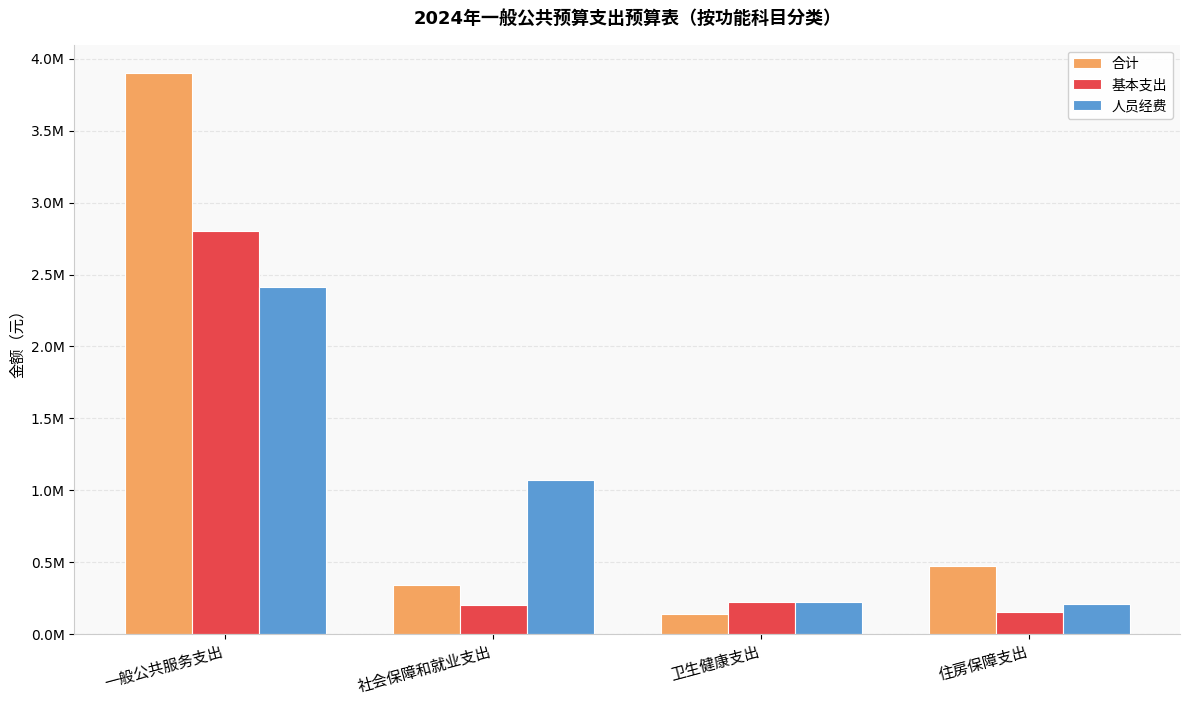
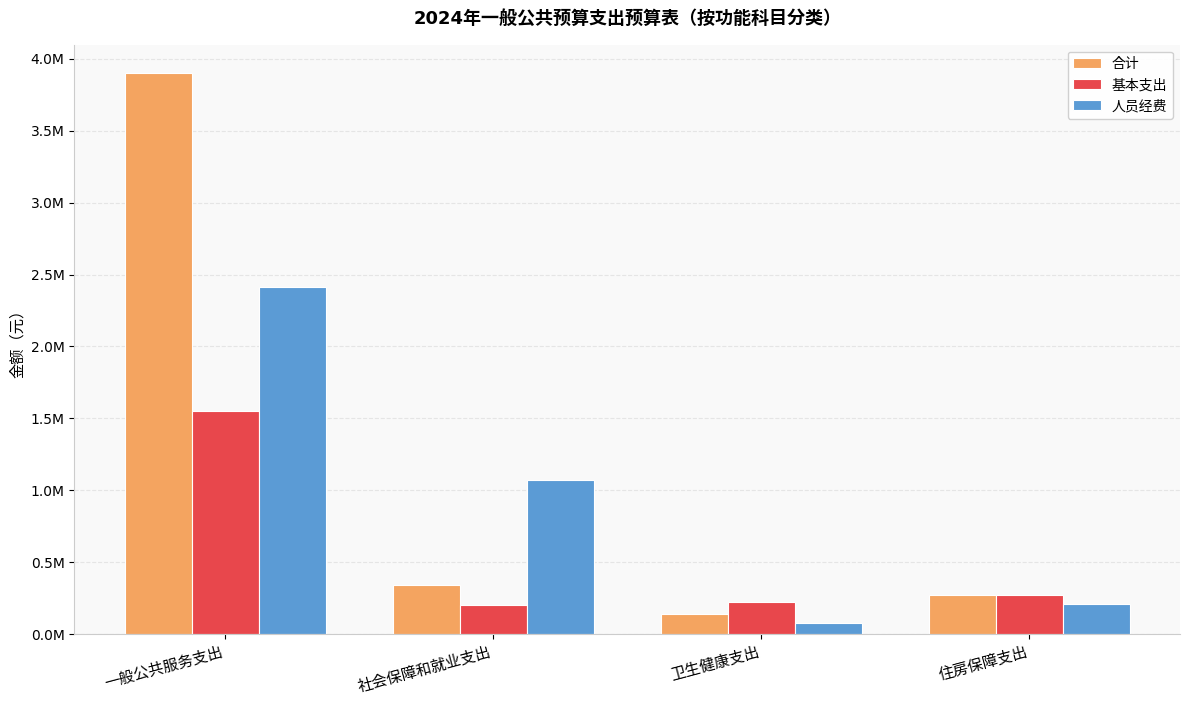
基本支出, 一般公共服务支出: 2800000 -> 1550000
人员经费, 卫生健康支出: 220000 -> 80000
合计, 住房保障支出: 480000 -> 270000
基本支出, 住房保障支出: 150000 -> 270000
